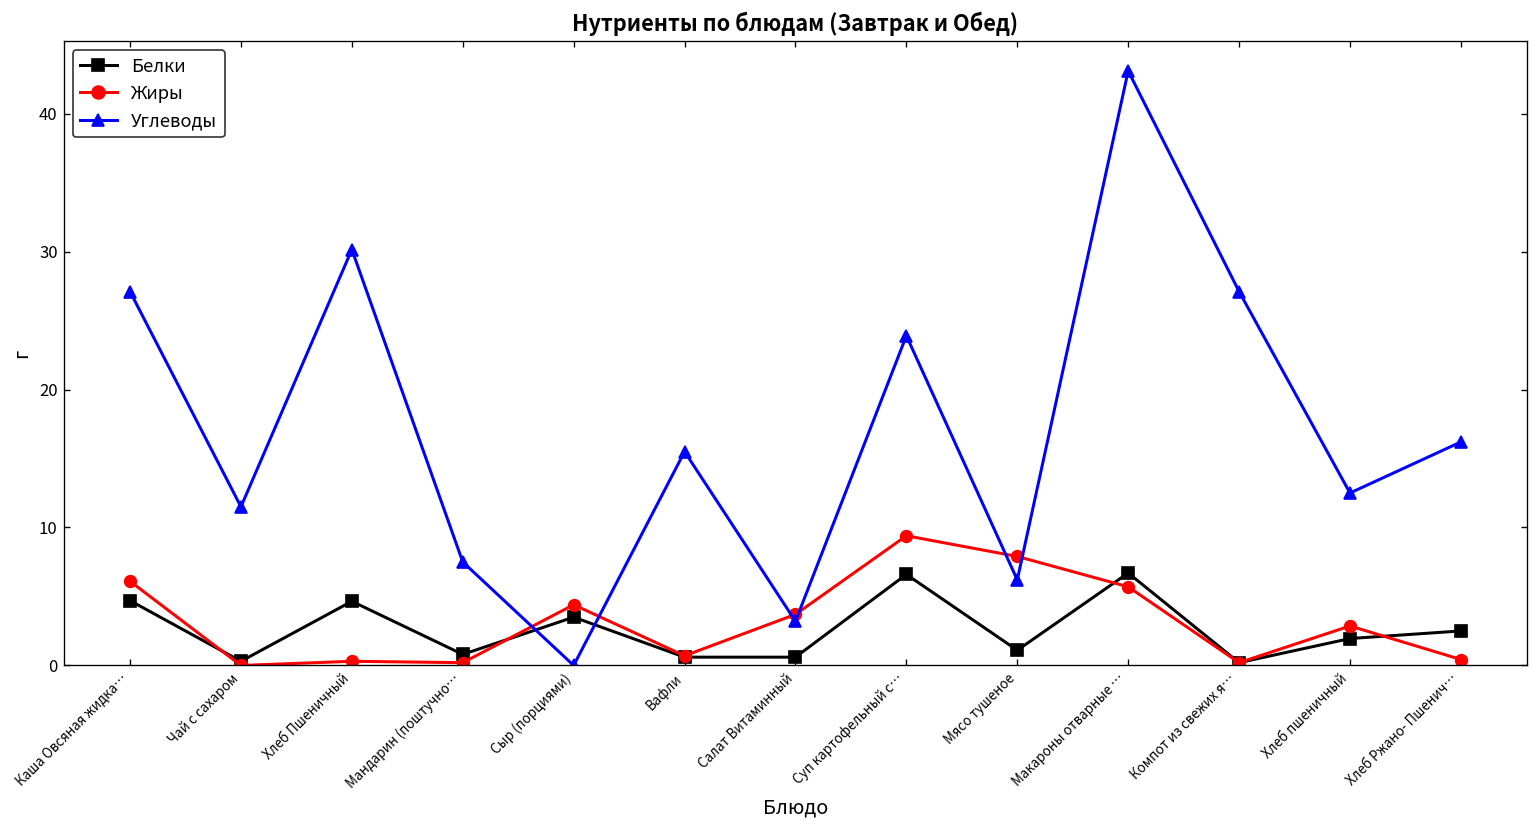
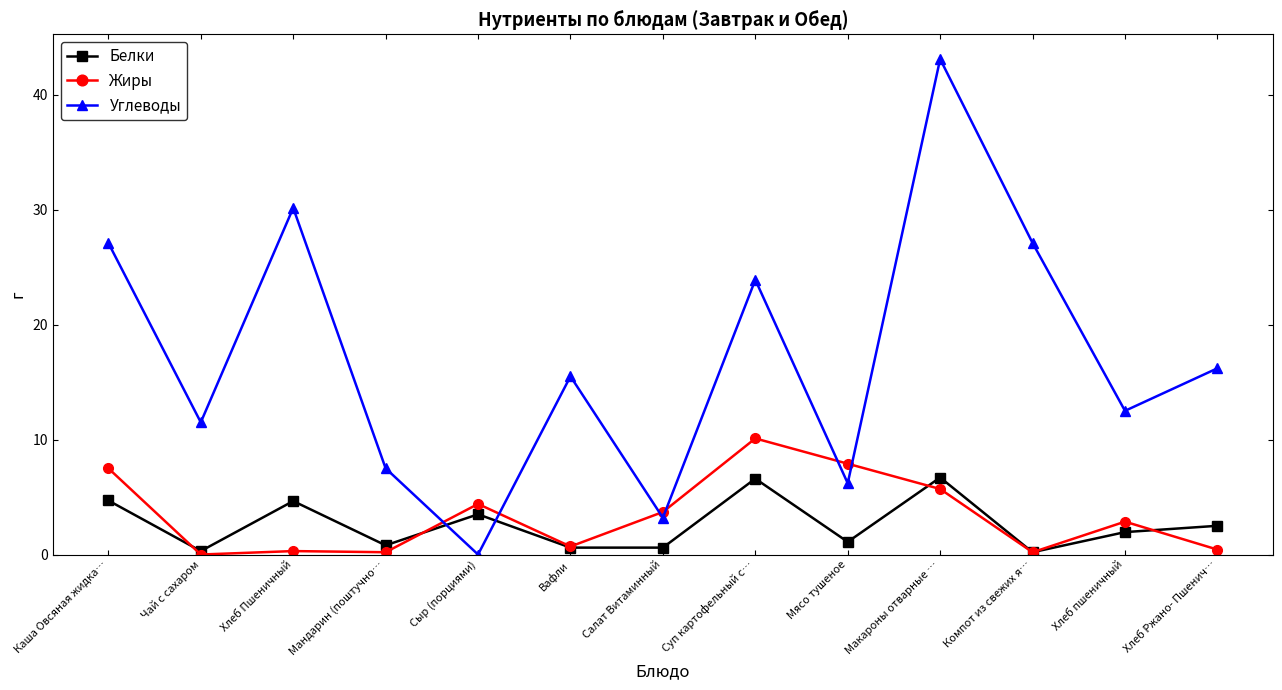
Жиры, Каша Овсяная жидка…: 6.1 -> 7.5
Жиры, Суп картофельный с…: 9.4 -> 10.1
